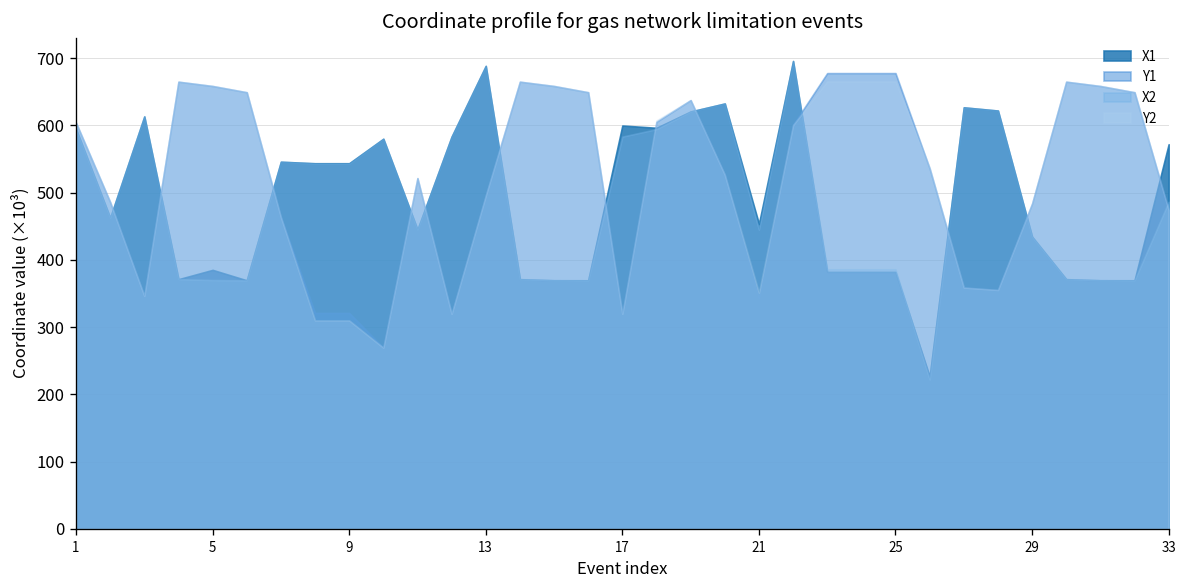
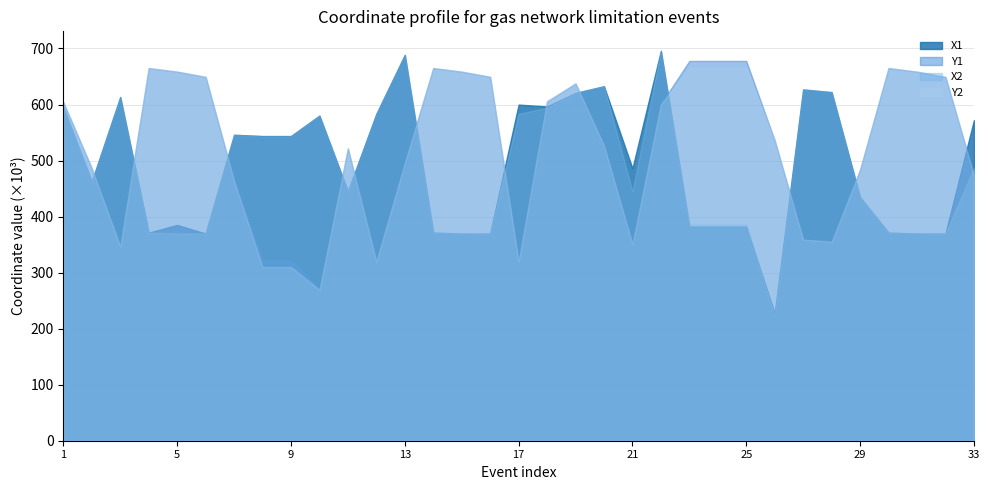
X1, 21: 450 -> 490
